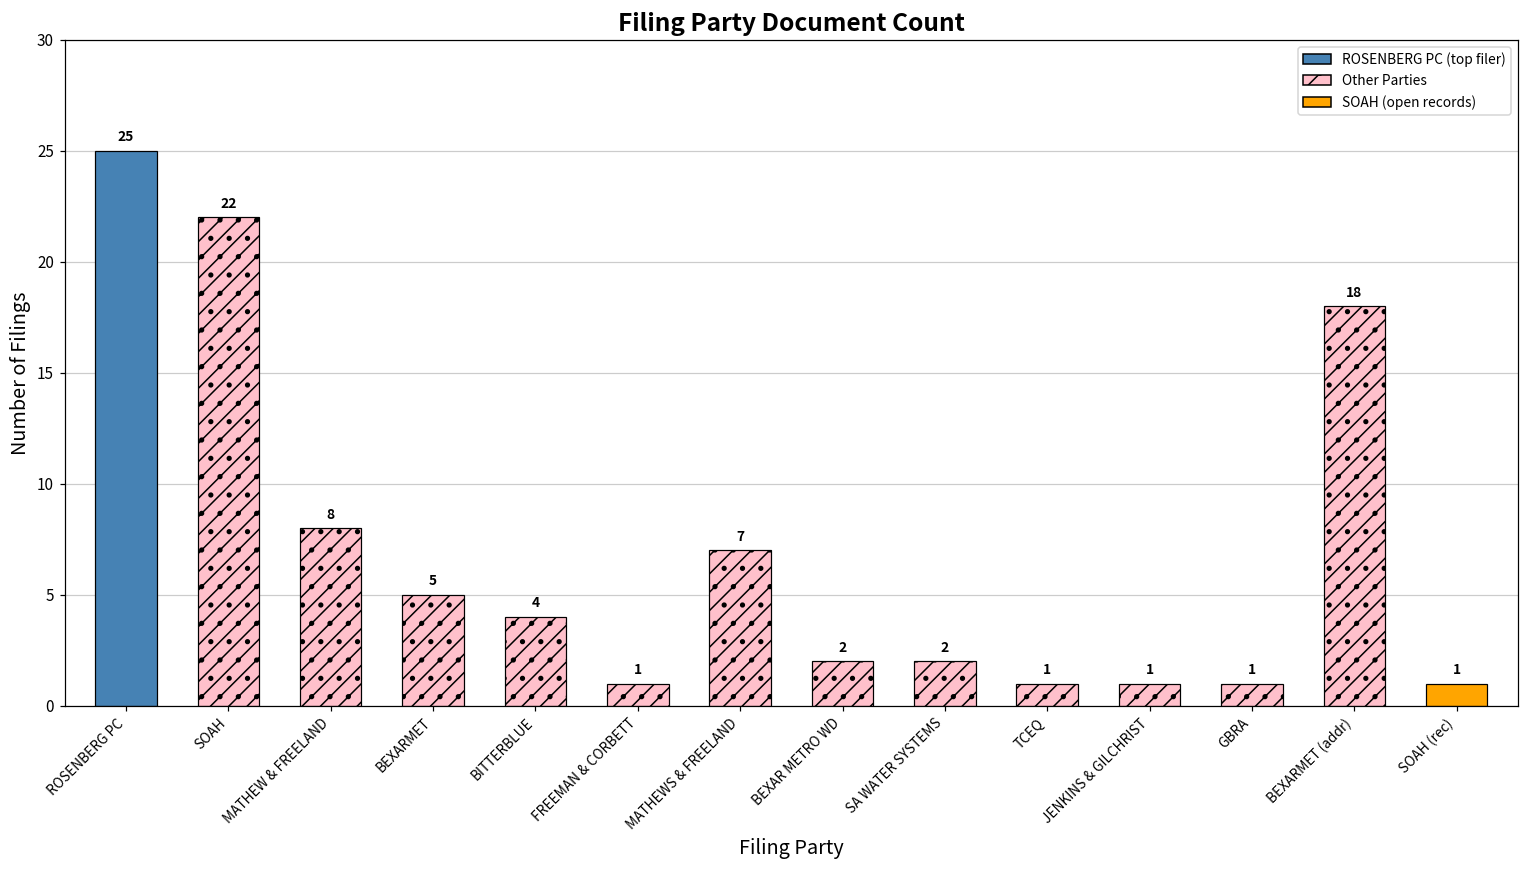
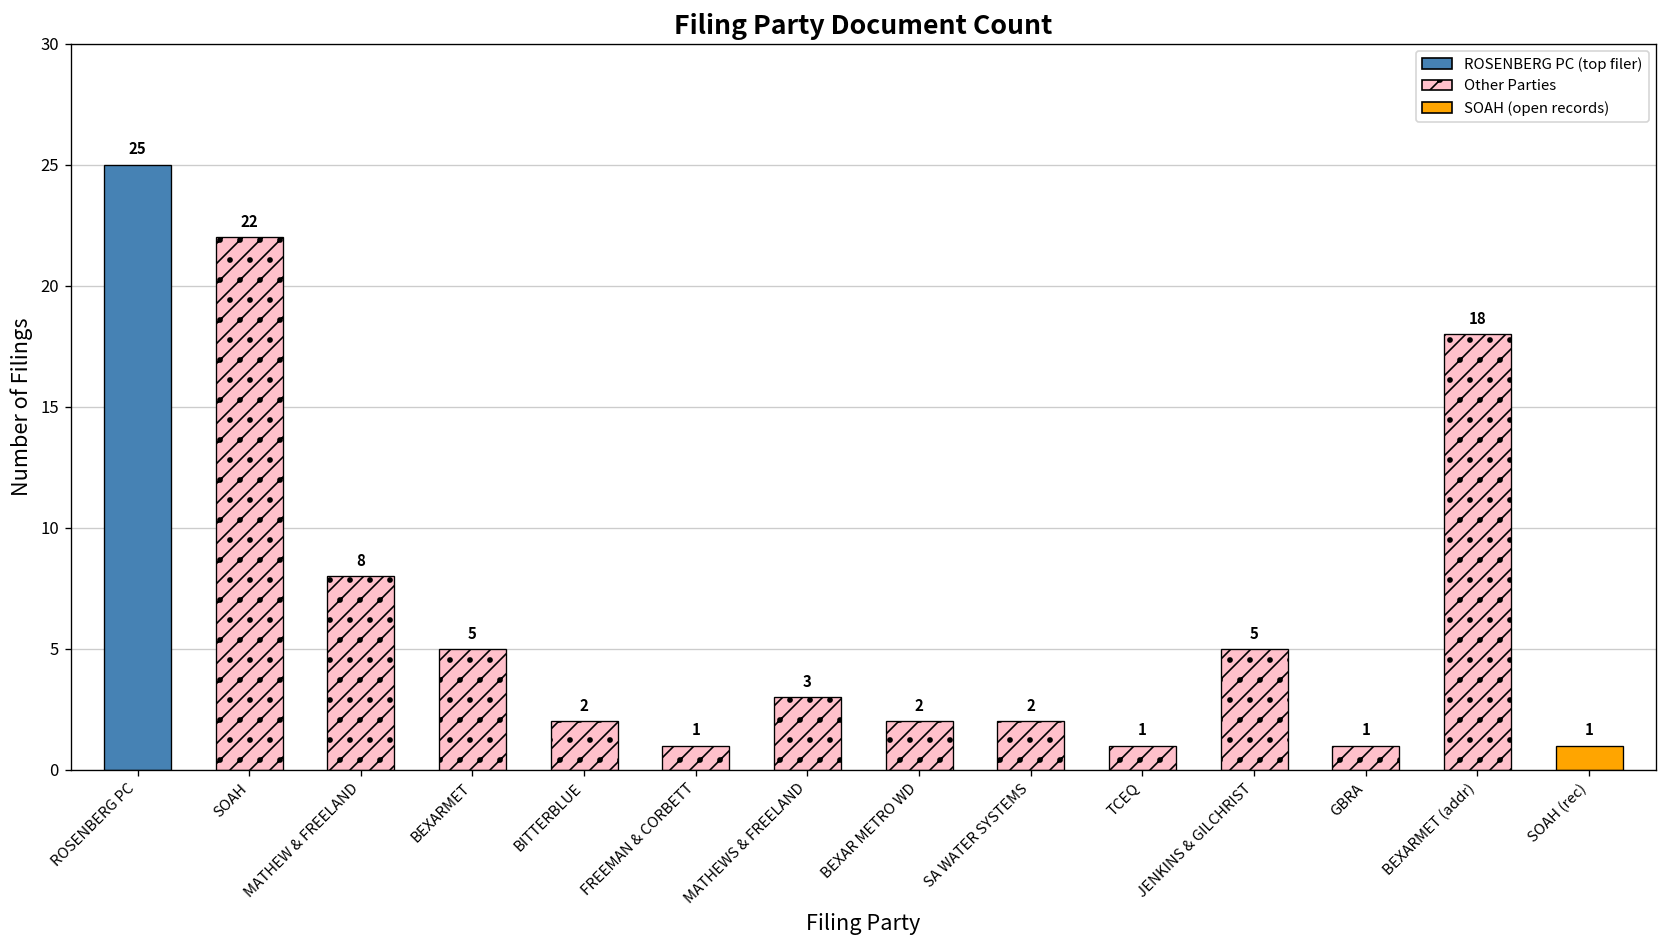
BITTERBLUE: 4 -> 2
MATHEWS & FREELAND: 7 -> 3
JENKINS & GILCHRIST: 1 -> 5
